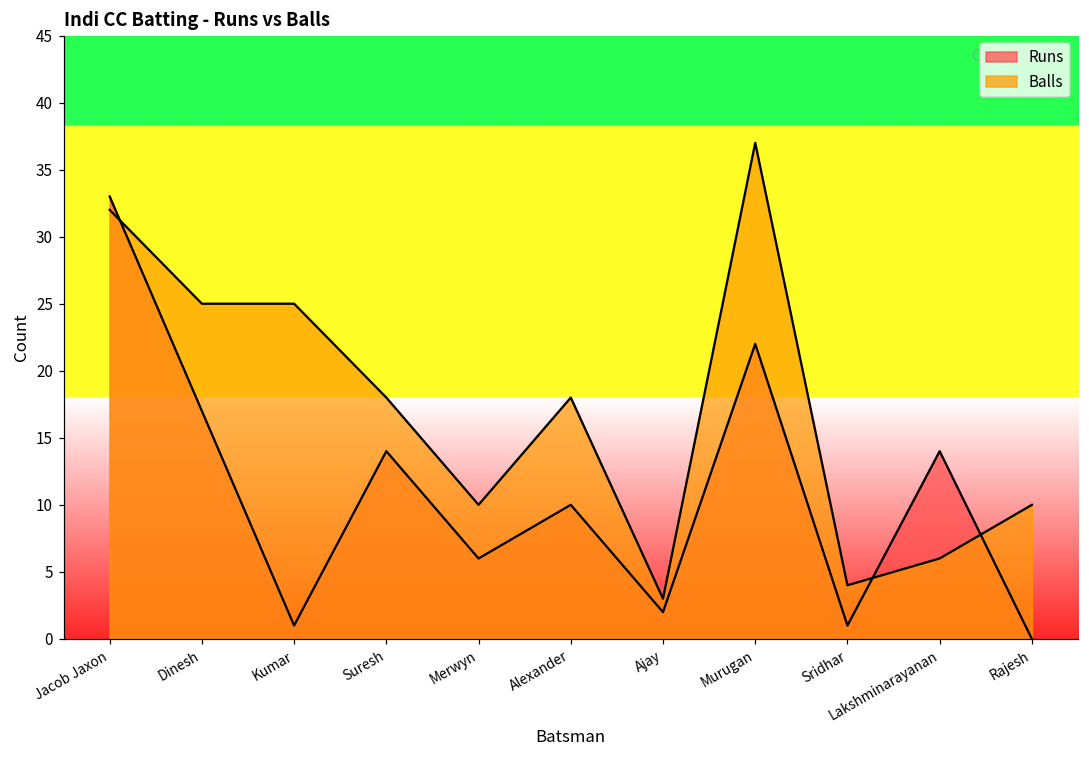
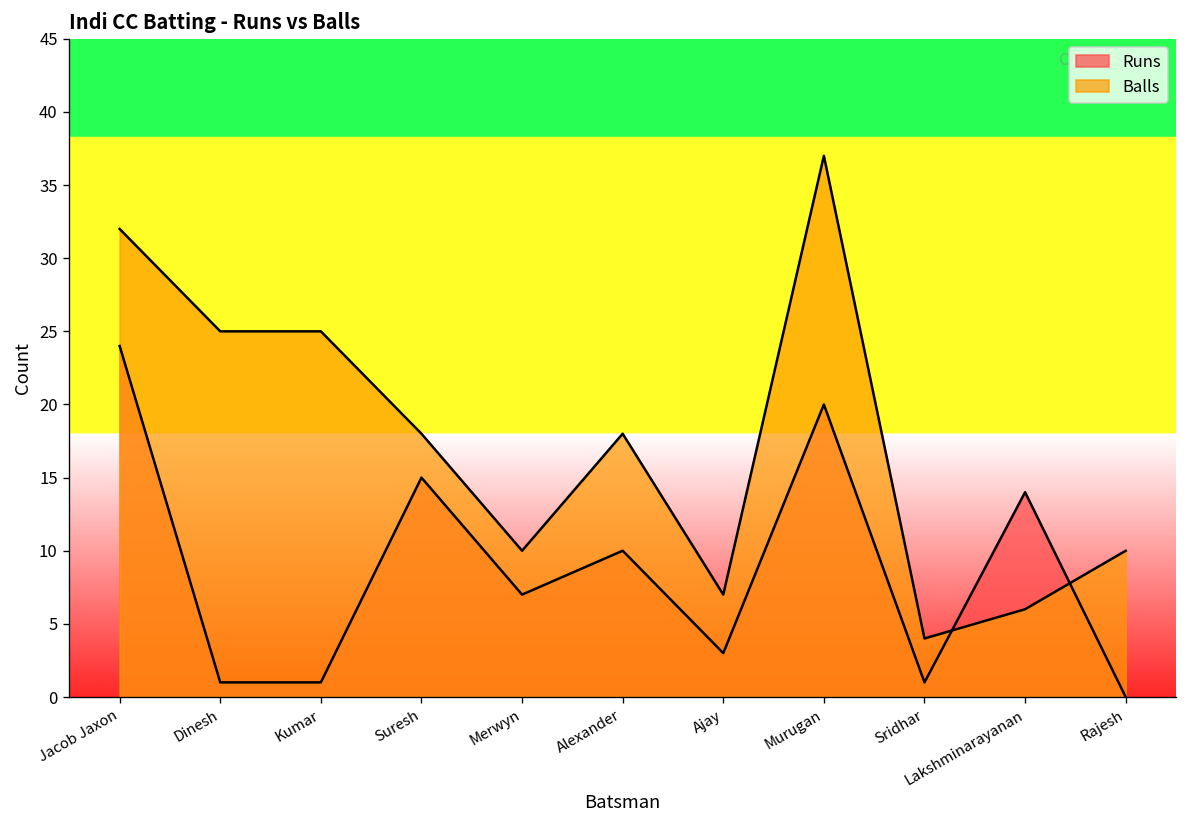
Runs, Jacob Jaxon: 33 -> 24
Runs, Dinesh: 17 -> 1
Runs, Suresh: 14 -> 15
Runs, Merwyn: 6 -> 7
Runs, Ajay: 2 -> 3
Balls, Ajay: 3 -> 7
Runs, Murugan: 22 -> 20
